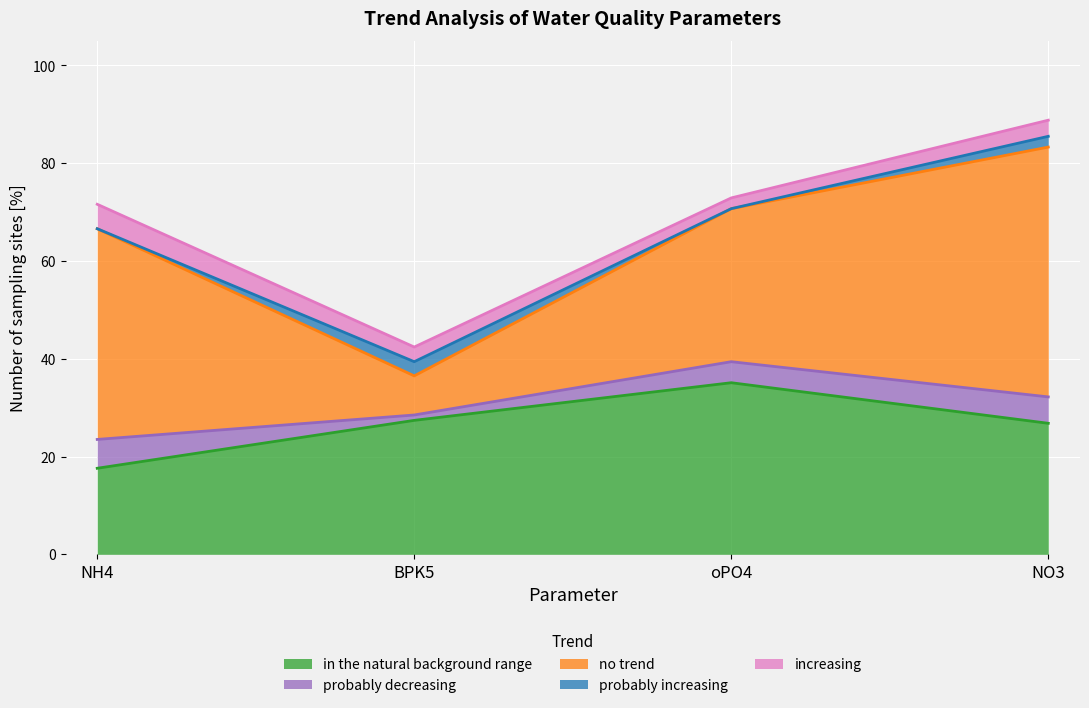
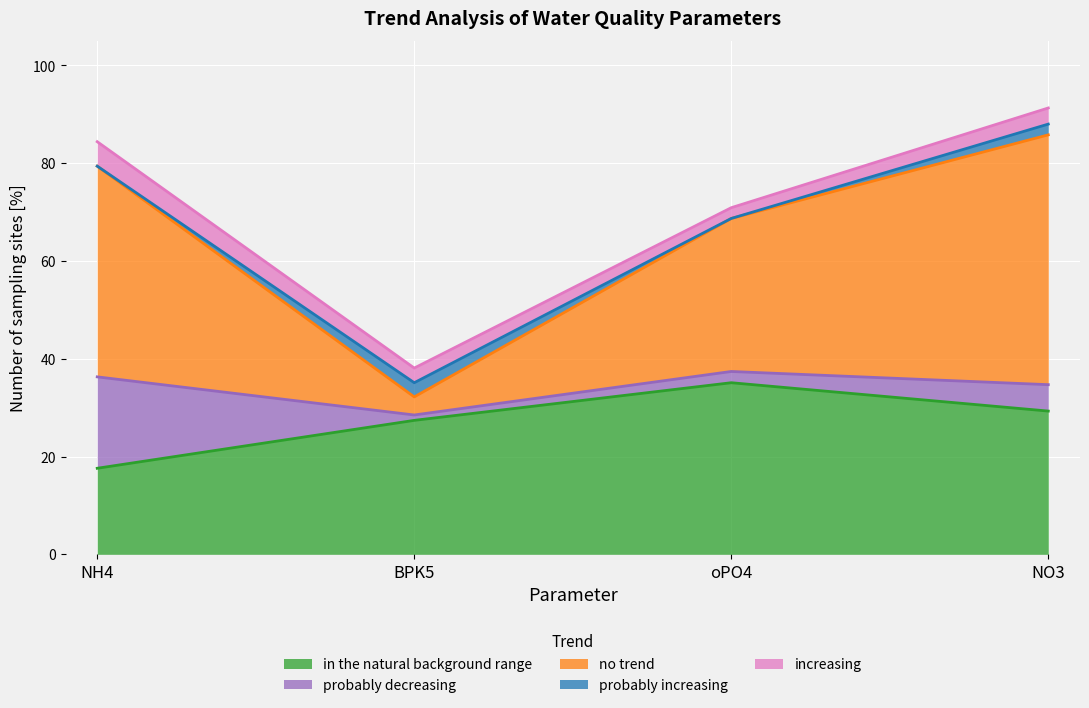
probably decreasing, NH4: 6 -> 19
no trend, BPK5: 8 -> 4
probably decreasing, oPO4: 4 -> 2
in the natural background range, NO3: 27 -> 29
